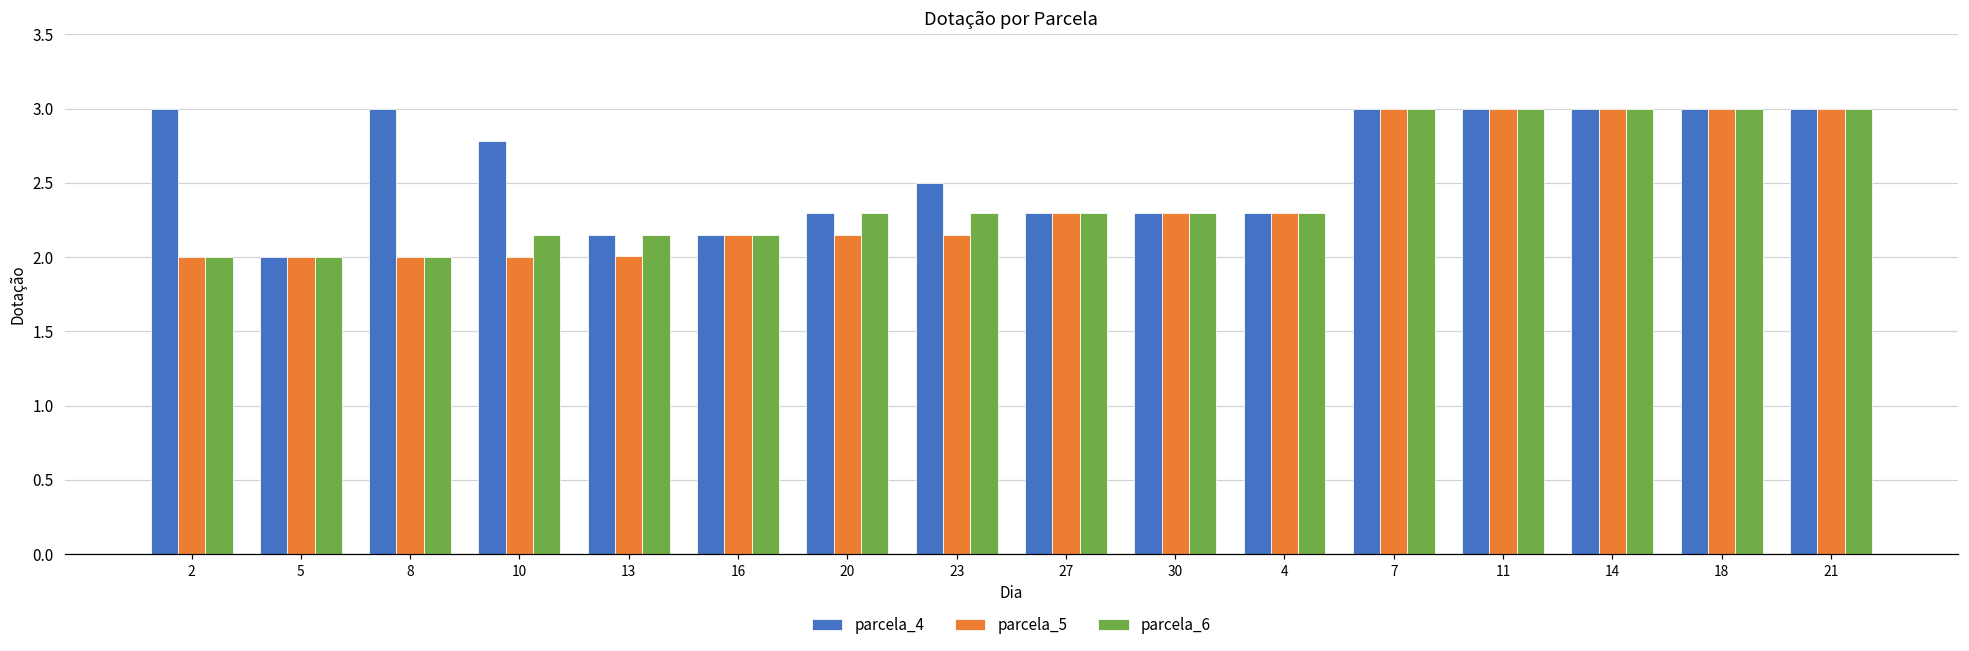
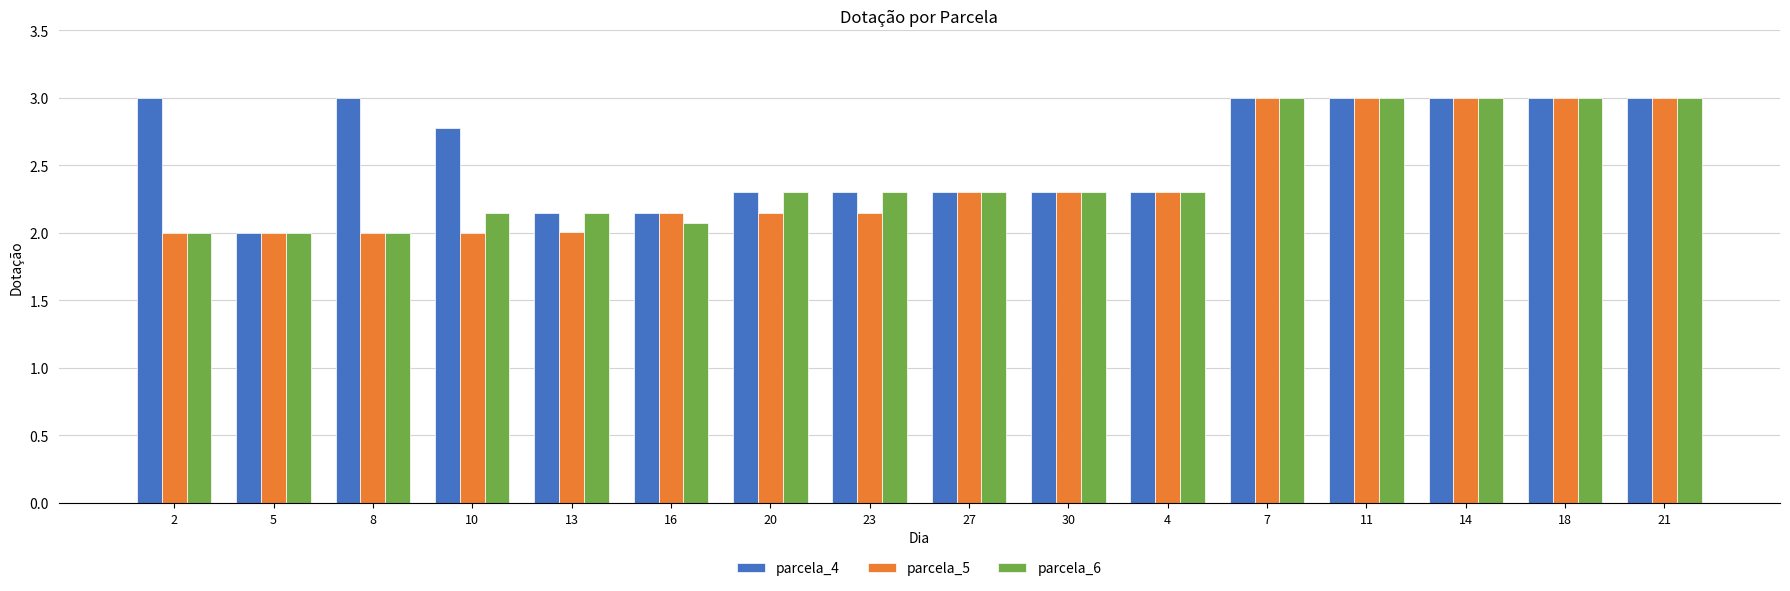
parcela_6, 16: 2.15 -> 2.07
parcela_4, 23: 2.5 -> 2.3
